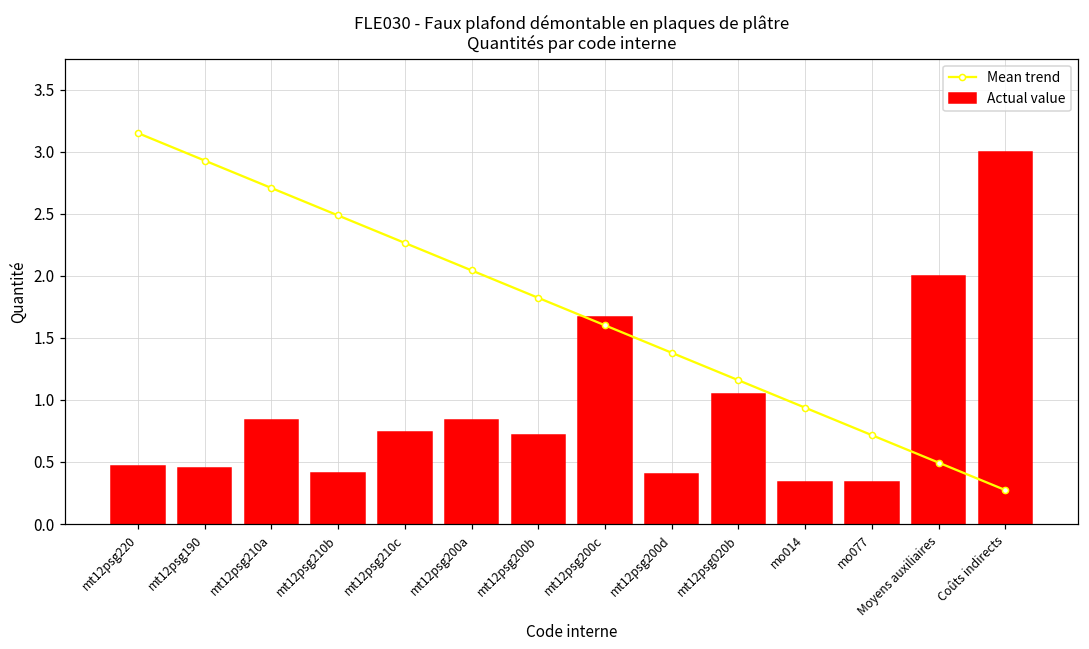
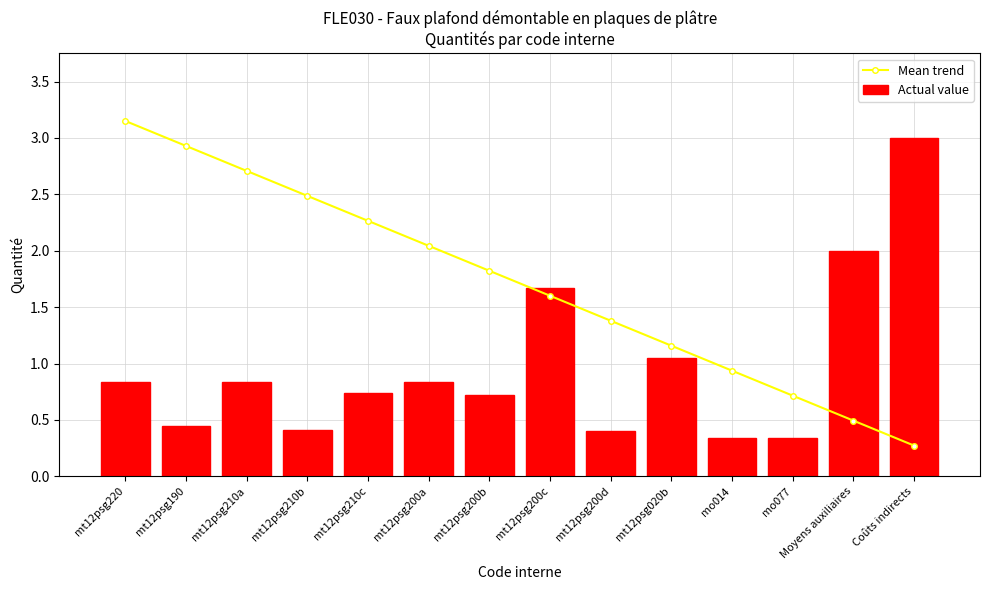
Actual value, mt12psg220: 0.47 -> 0.84
